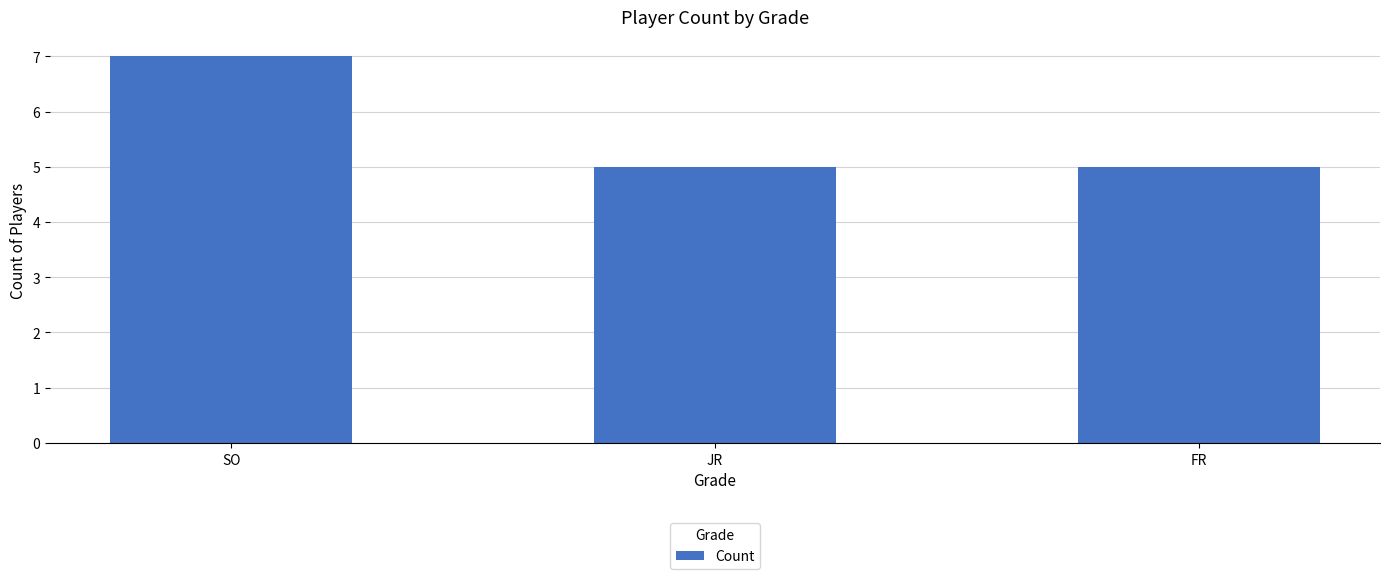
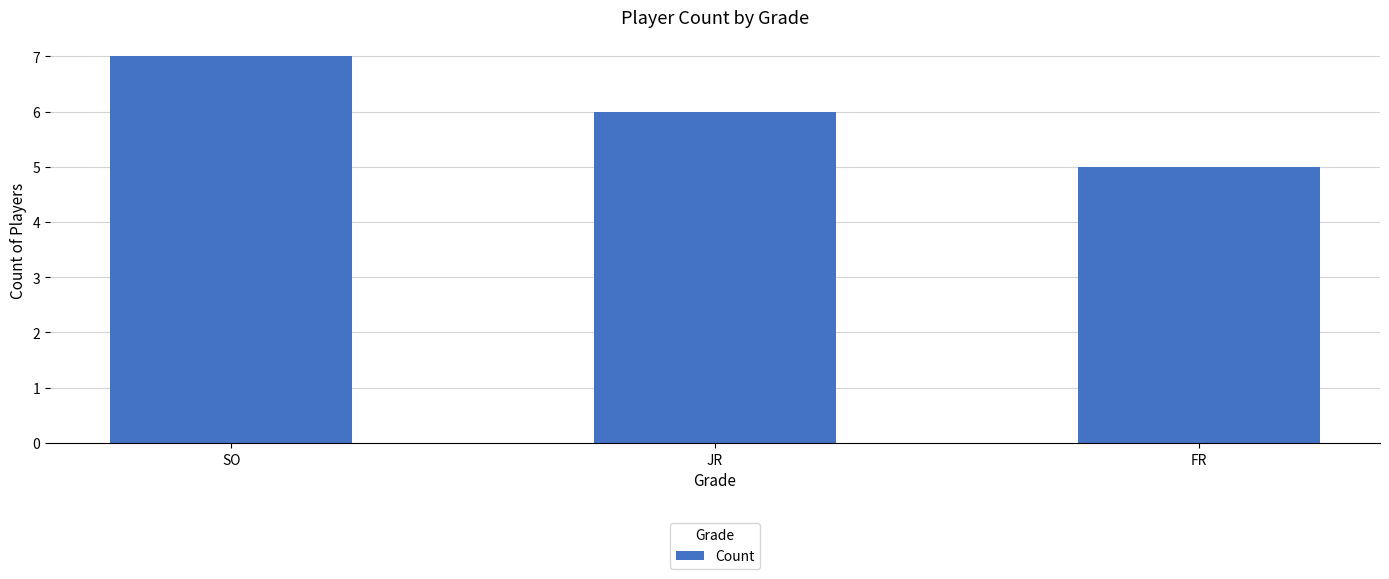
JR: 5 -> 6
